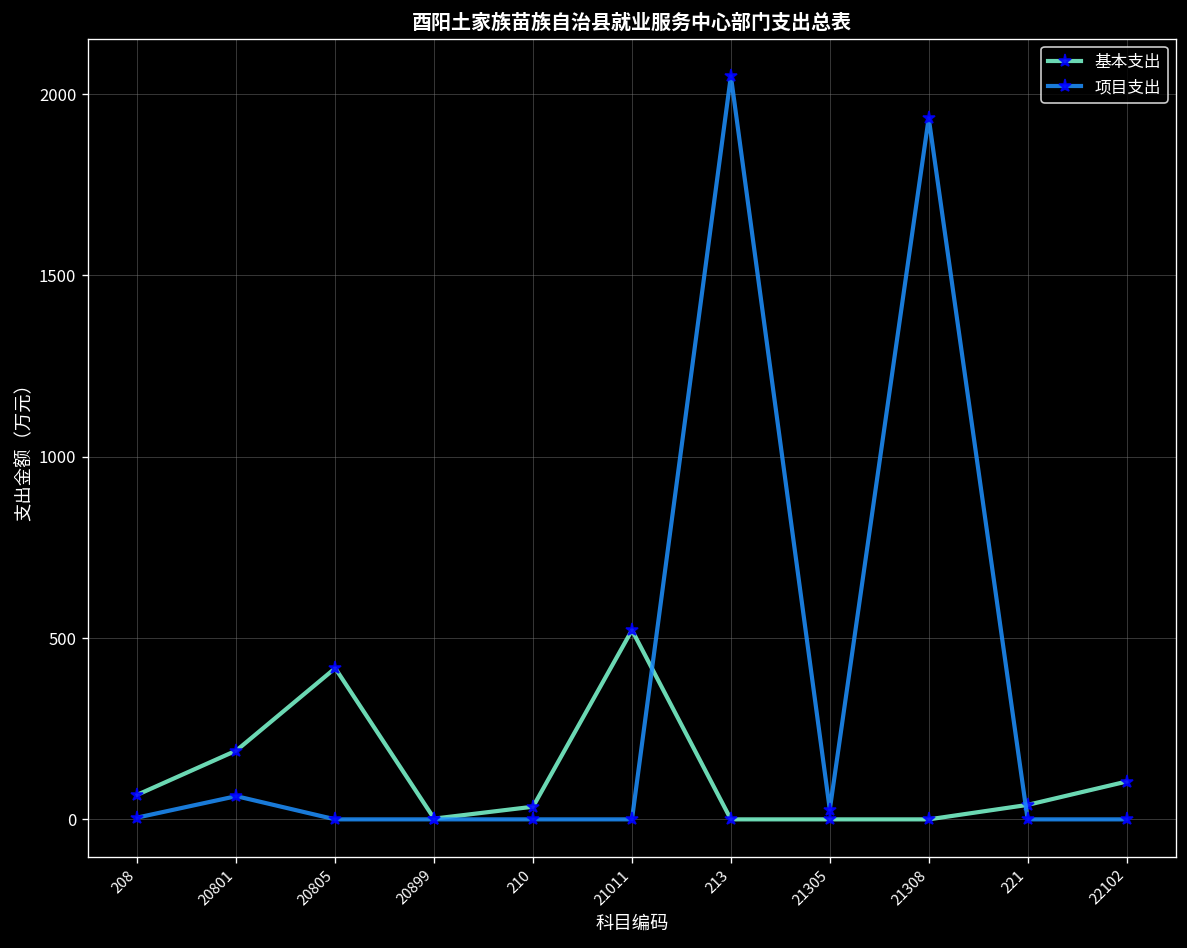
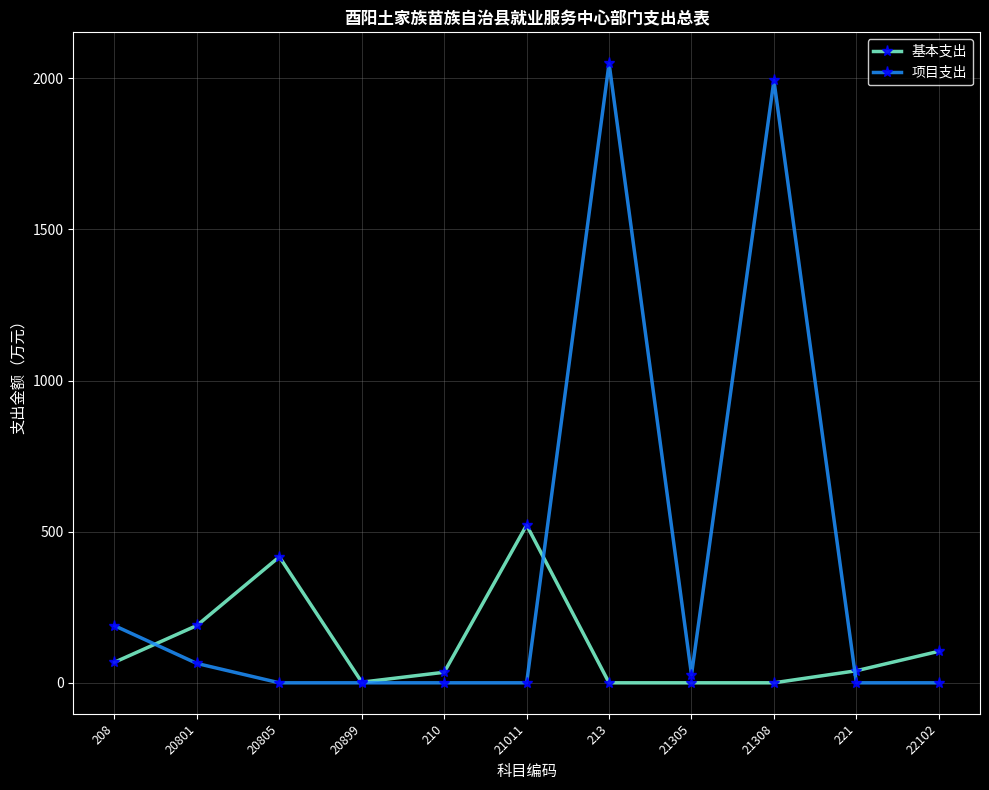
项目支出, 208: 10 -> 190
项目支出, 21308: 1930 -> 1990
